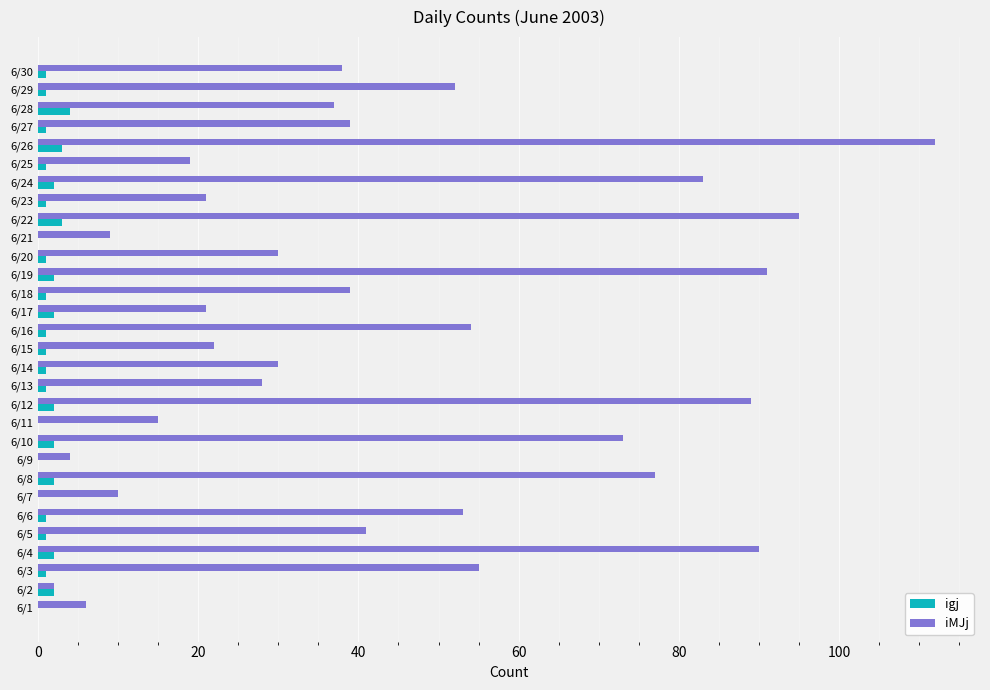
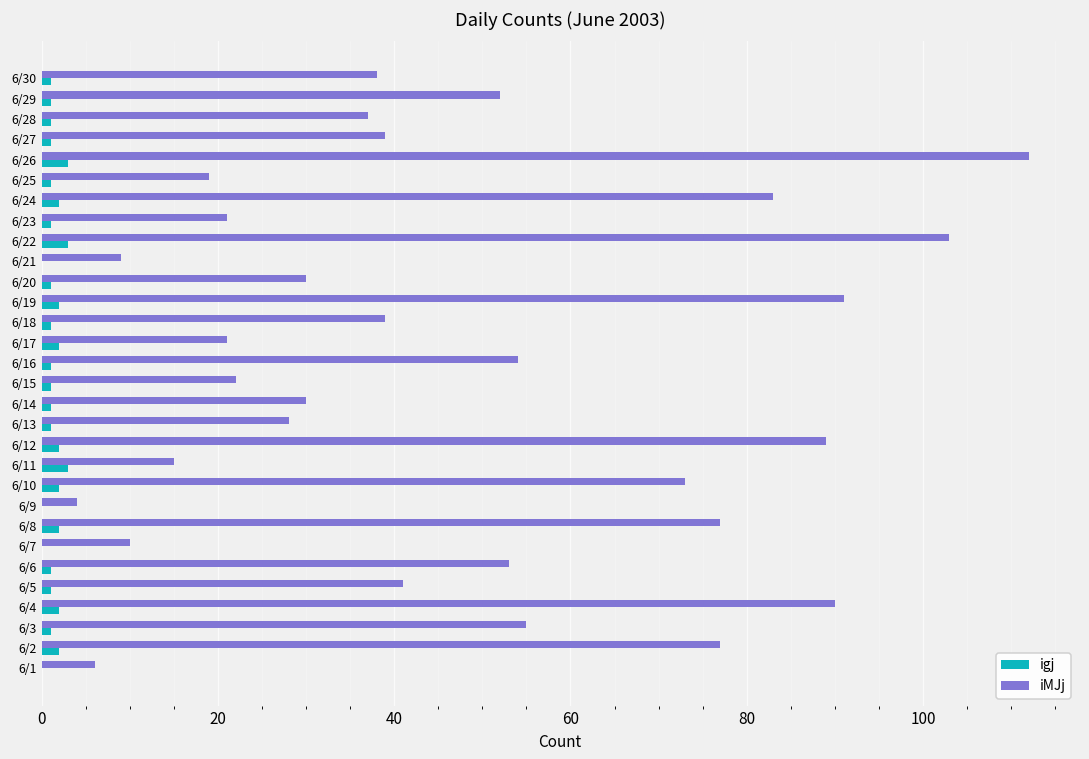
igj, 6/28: 4 -> 1
iMJj, 6/22: 95 -> 103
igj, 6/11: 0 -> 3
iMJj, 6/2: 2 -> 77
